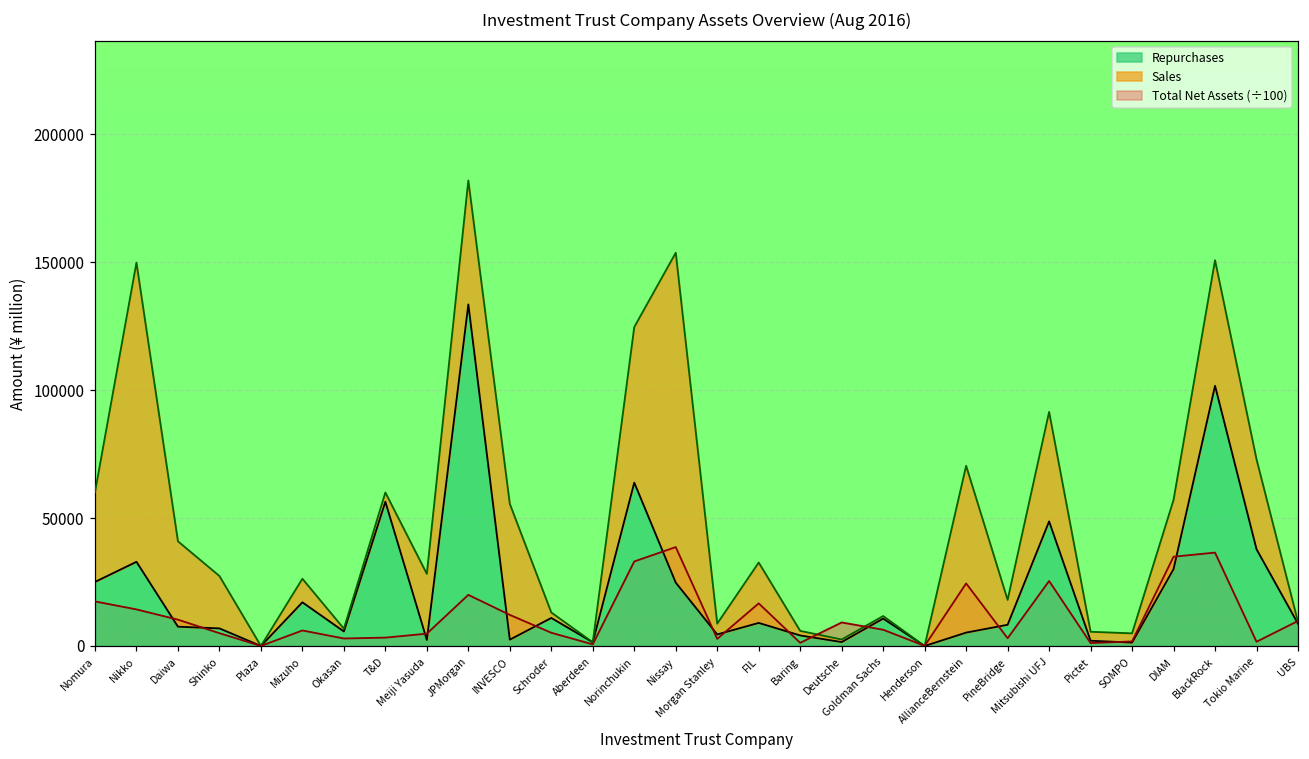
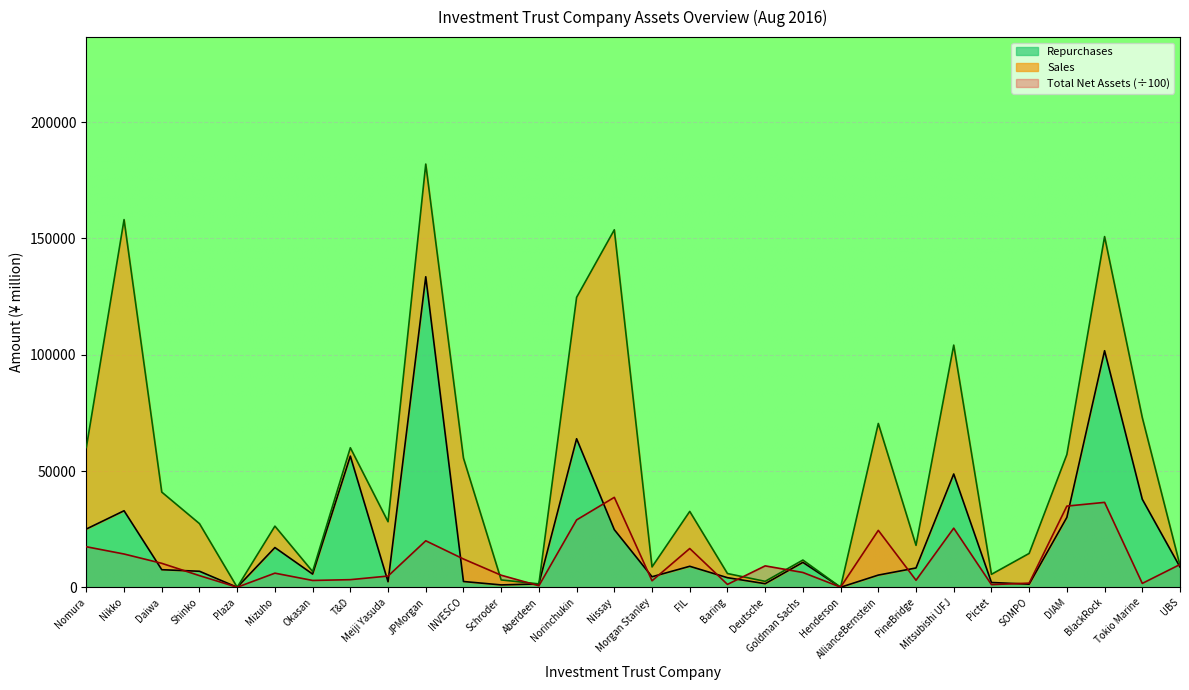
Sales, Nikko: 117000 -> 125000
Repurchases, Schroder: 11000 -> 1000
Total Net Assets (÷100), Norinchukin: 33000 -> 29000
Sales, Mitsubishi UFJ: 43000 -> 55000
Sales, SOMPO: 4000 -> 13000
